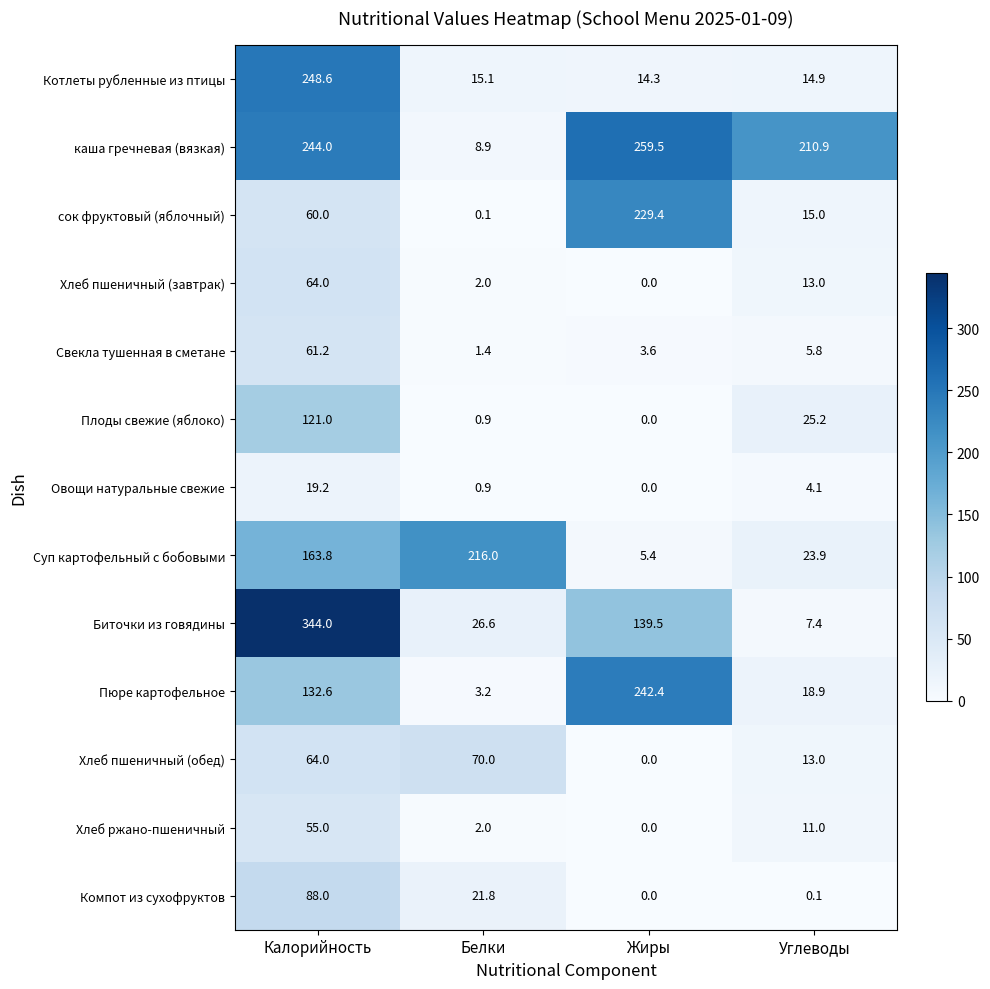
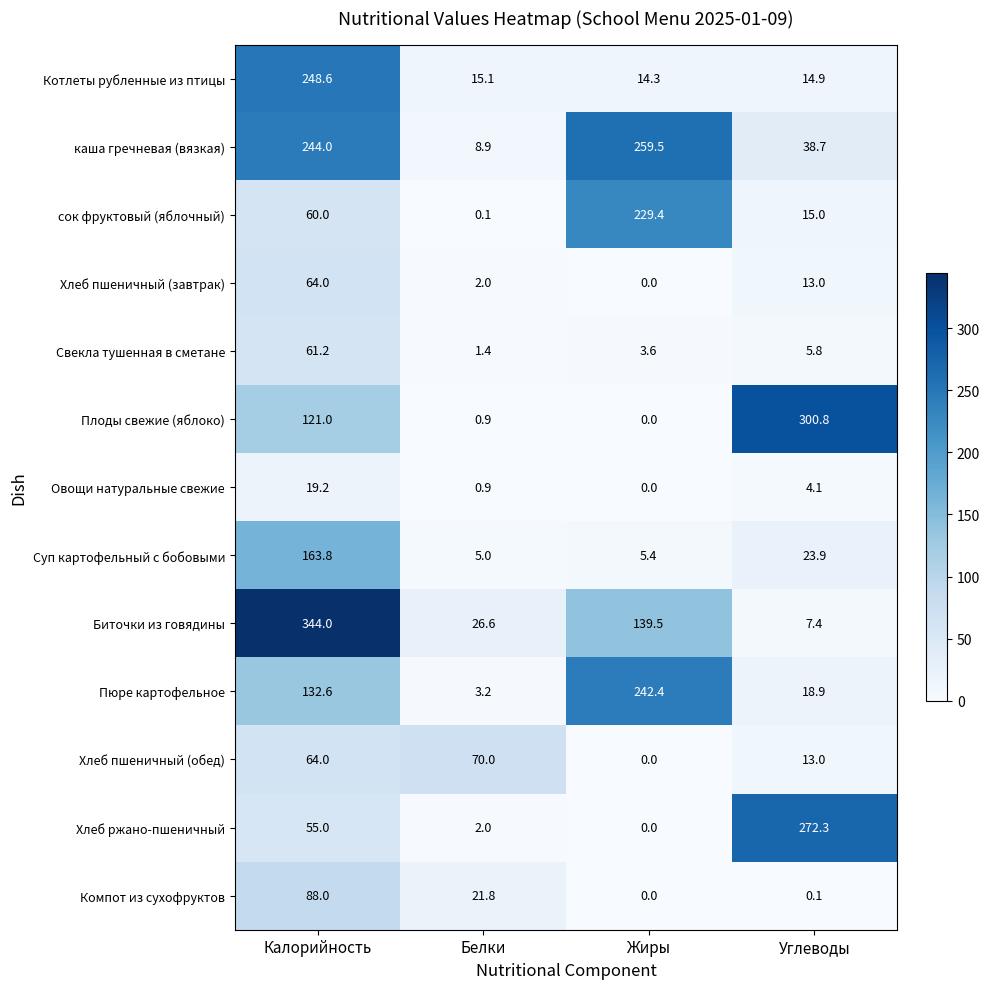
каша гречневая (вязкая), Углеводы: 210.9 -> 38.7
Плоды свежие (яблоко), Углеводы: 25.2 -> 300.8
Суп картофельный с бобовыми, Белки: 216.0 -> 5.0
Хлеб ржано-пшеничный, Углеводы: 11.0 -> 272.3
